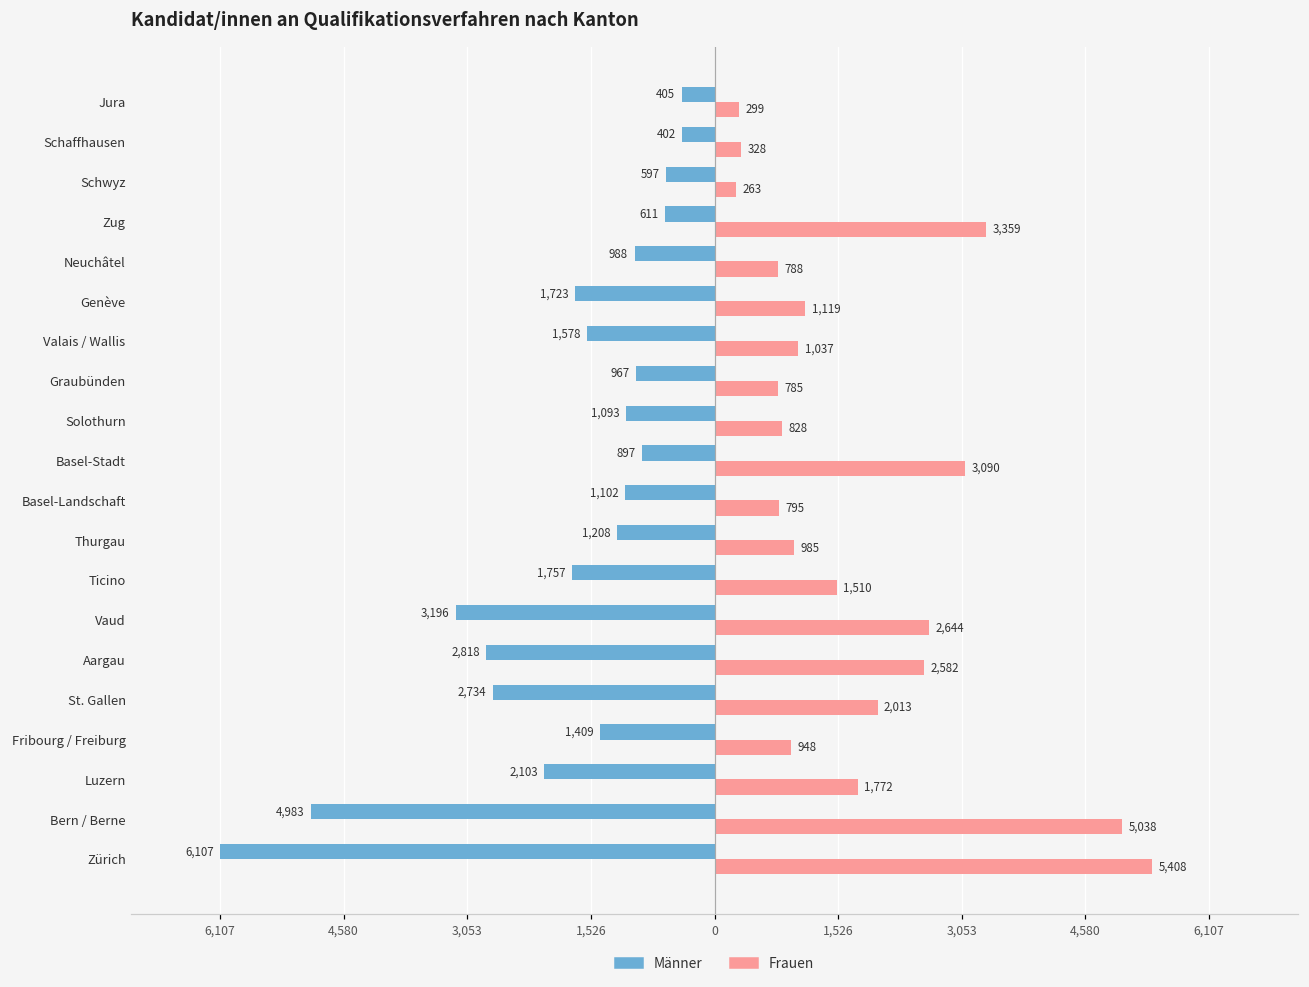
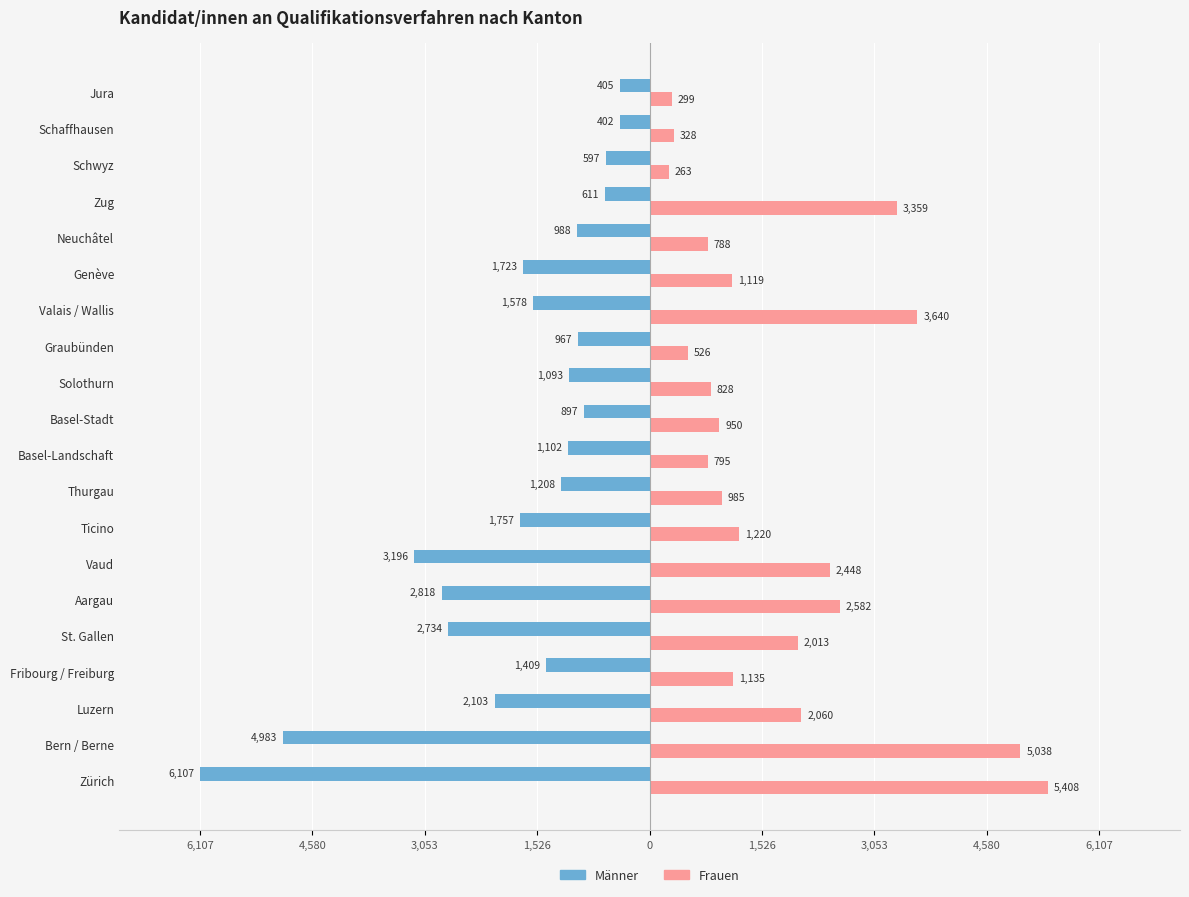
Frauen, Valais / Wallis: 1,037 -> 3,640
Frauen, Graubünden: 785 -> 526
Frauen, Basel-Stadt: 3,090 -> 950
Frauen, Ticino: 1,510 -> 1,220
Frauen, Vaud: 2,644 -> 2,448
Frauen, Fribourg / Freiburg: 948 -> 1,135
Frauen, Luzern: 1,772 -> 2,060
